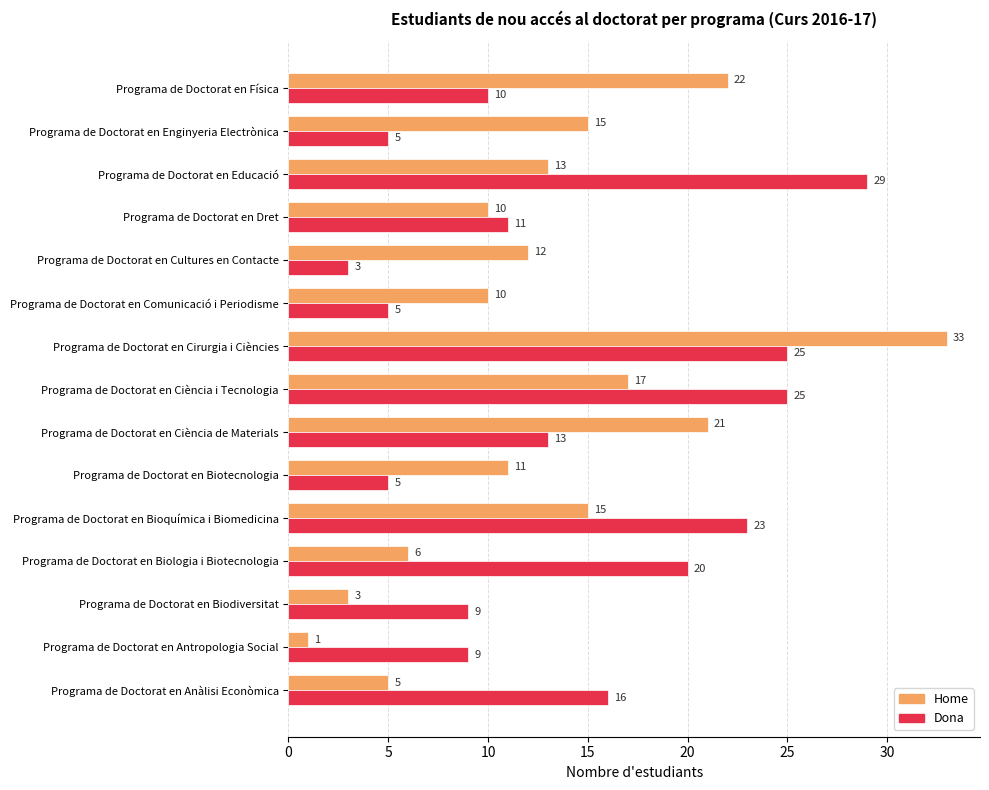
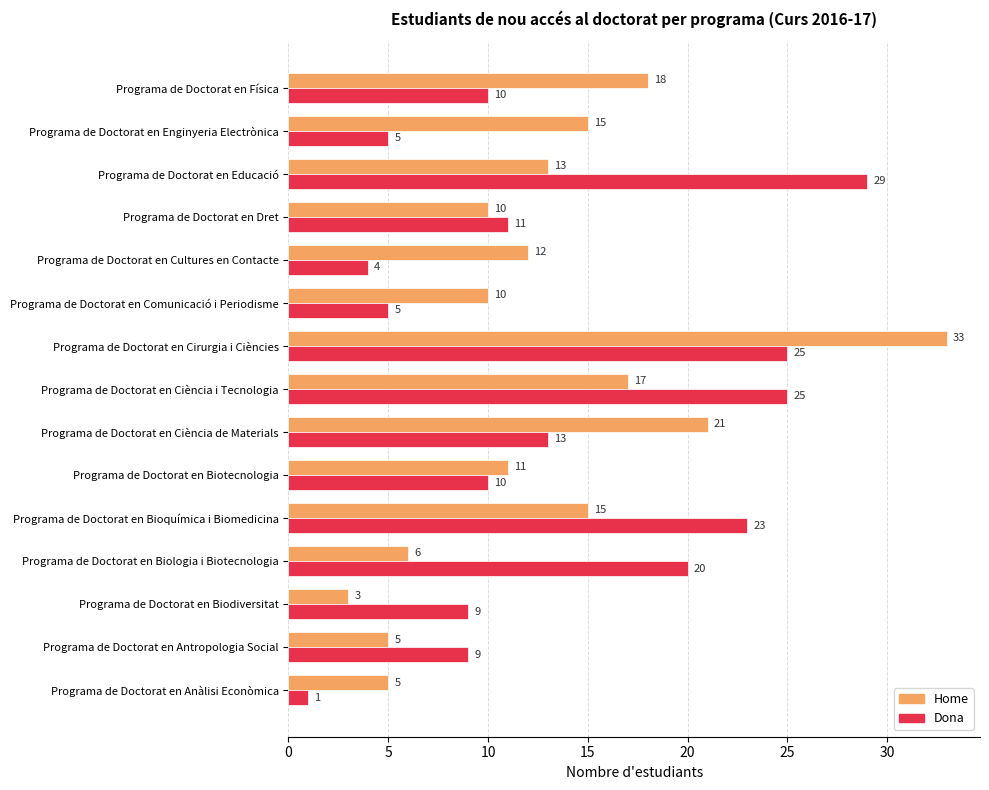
Home, Programa de Doctorat en Física: 22 -> 18
Dona, Programa de Doctorat en Cultures en Contacte: 3 -> 4
Dona, Programa de Doctorat en Biotecnologia: 5 -> 10
Home, Programa de Doctorat en Antropologia Social: 1 -> 5
Dona, Programa de Doctorat en Anàlisi Econòmica: 16 -> 1
